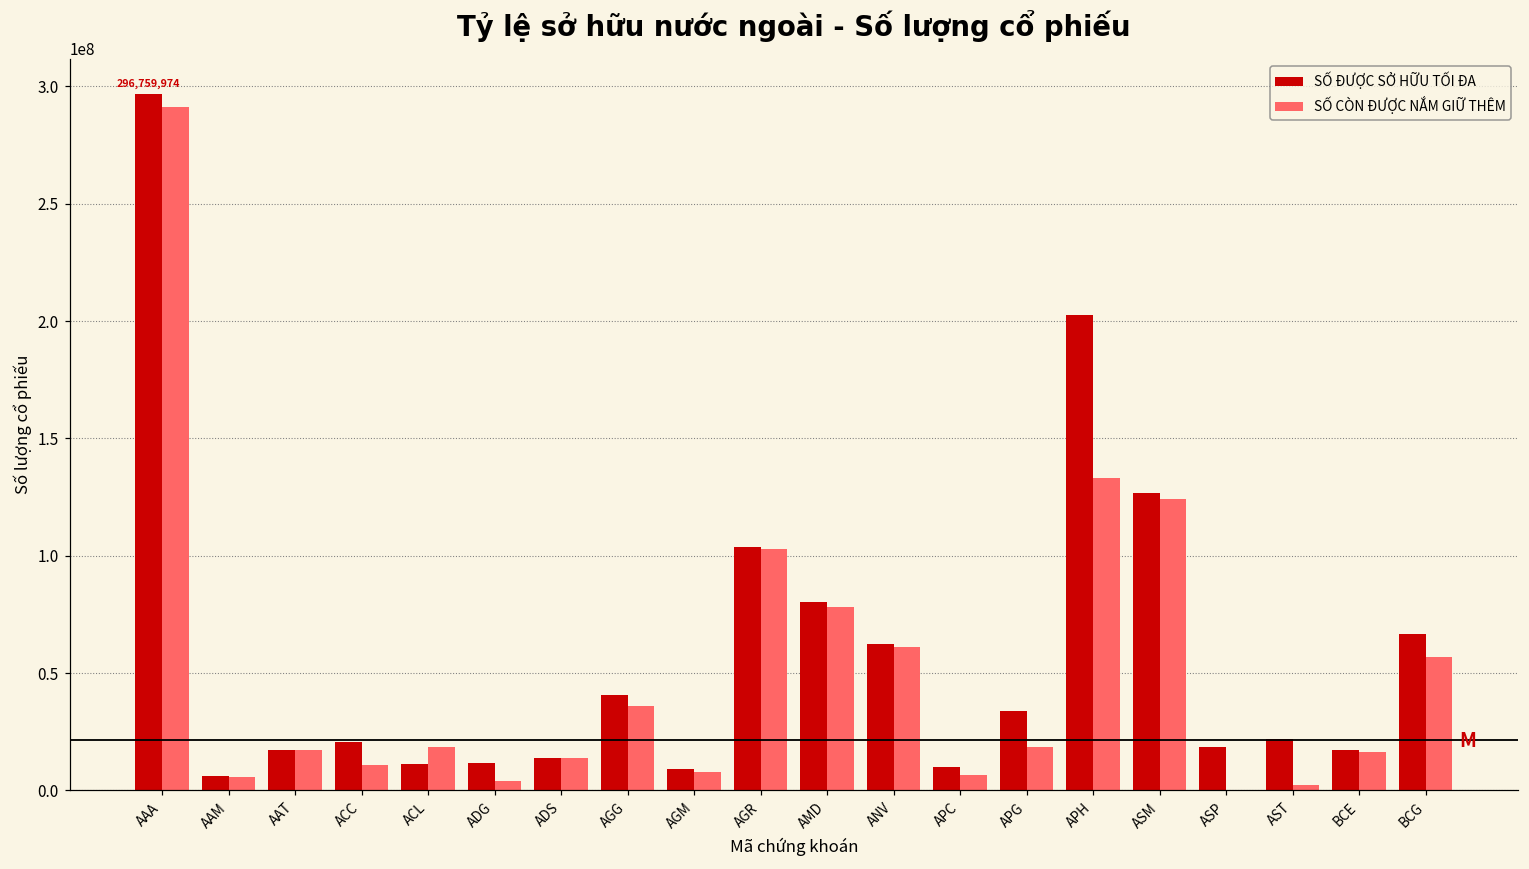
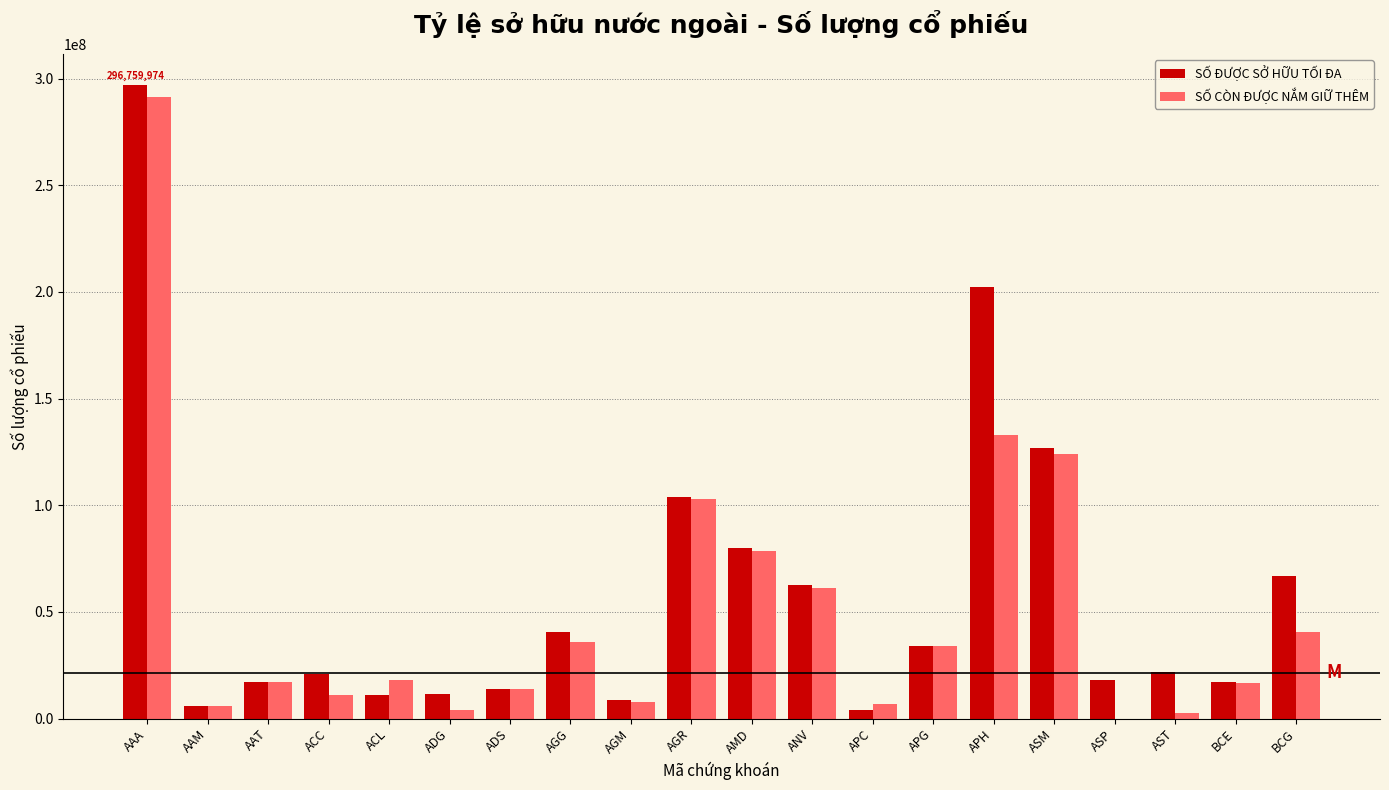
SỐ ĐƯỢC SỞ HỮU TỐI ĐA, APC: 10000000 -> 4000000
SỐ CÒN ĐƯỢC NẮM GIỮ THÊM, APG: 19000000 -> 34000000
SỐ CÒN ĐƯỢC NẮM GIỮ THÊM, BCG: 57000000 -> 41000000
